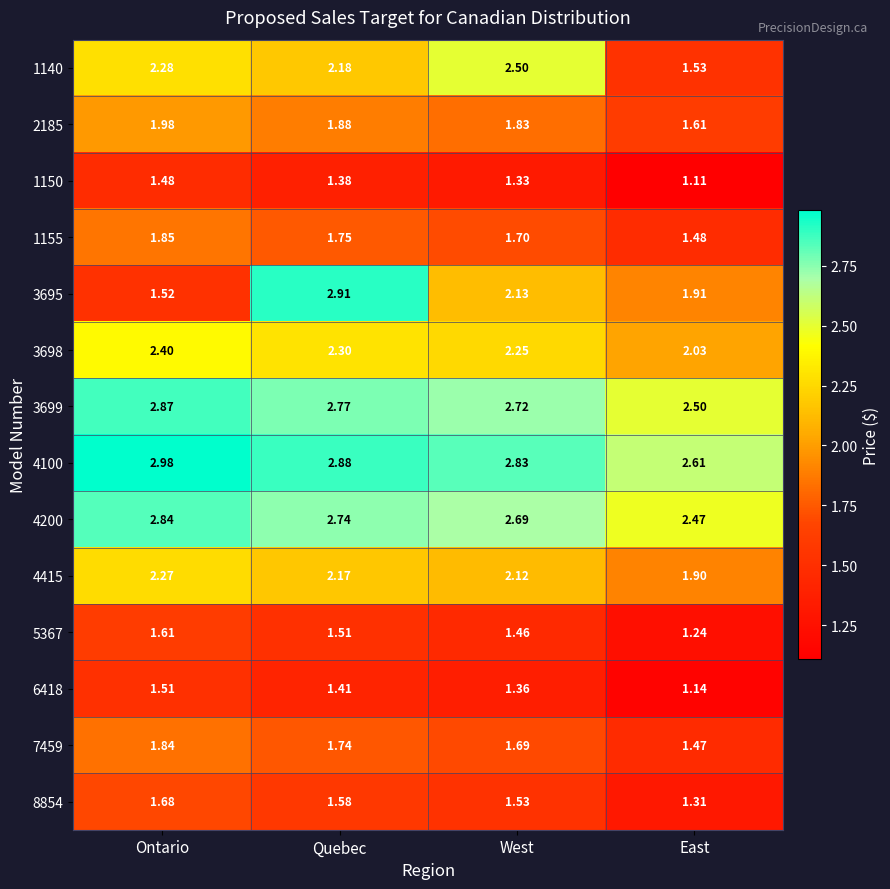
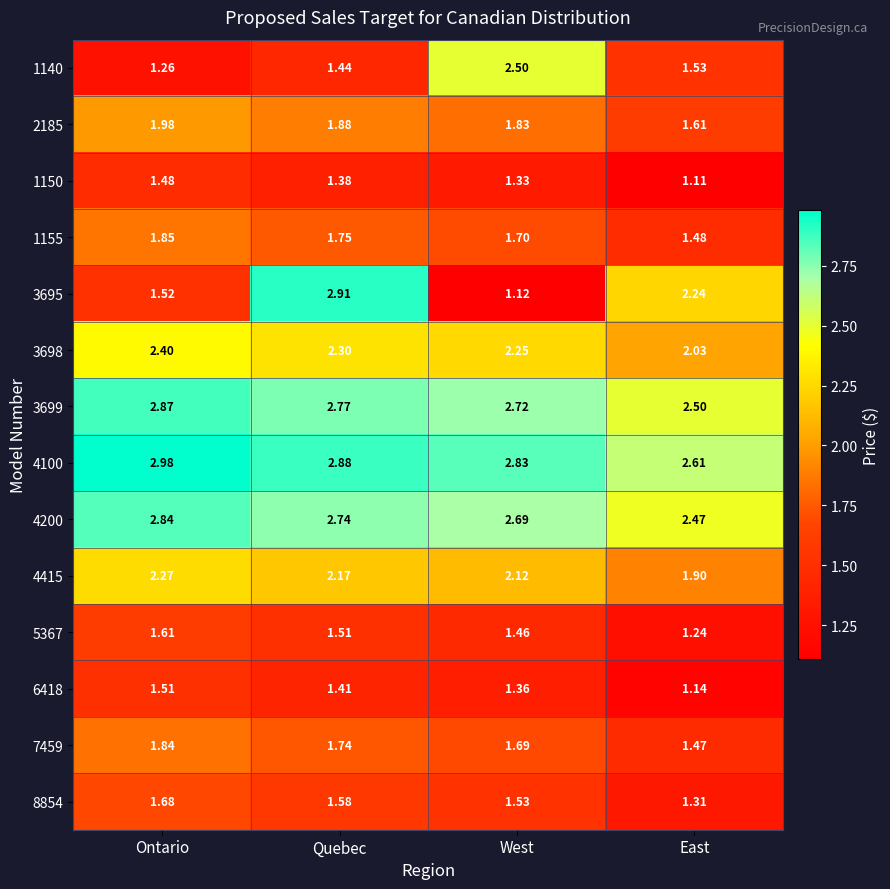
1140, Ontario: 2.28 -> 1.26
1140, Quebec: 2.18 -> 1.44
3695, West: 2.13 -> 1.12
3695, East: 1.91 -> 2.24
